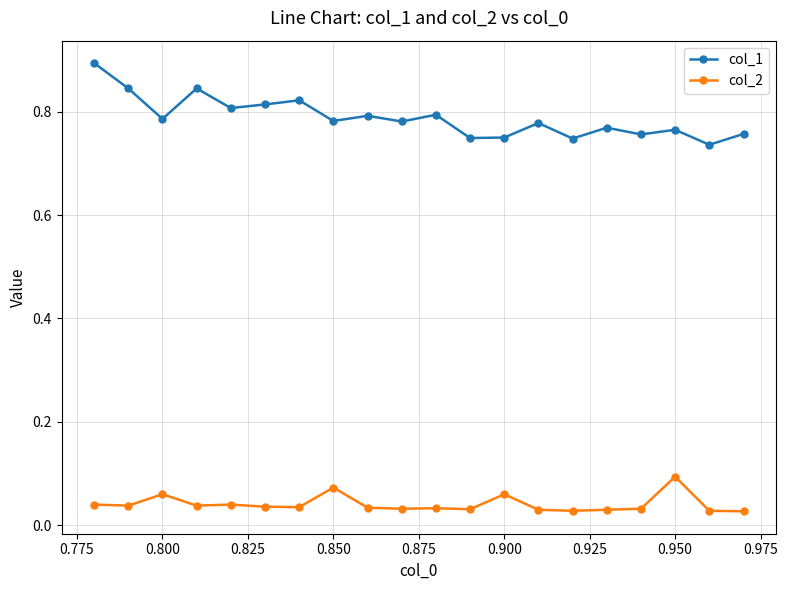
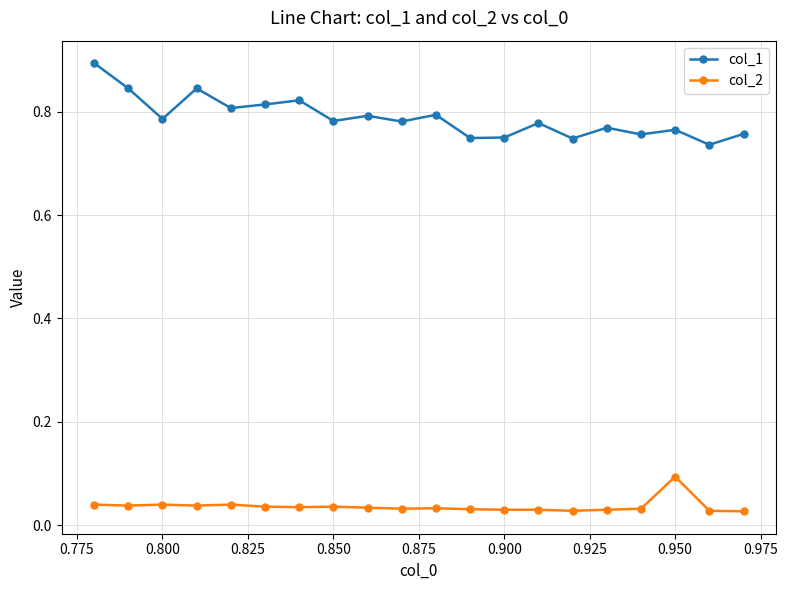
col_2, 0.800: 0.06 -> 0.04
col_2, 0.850: 0.07 -> 0.04
col_2, 0.900: 0.06 -> 0.03
